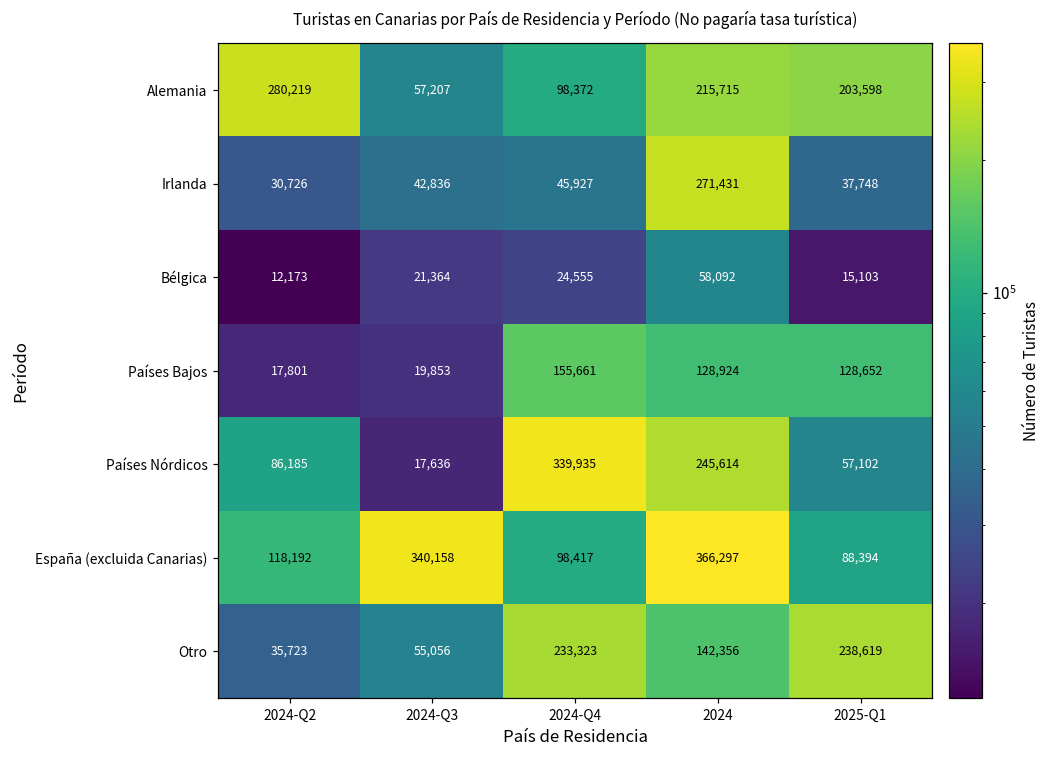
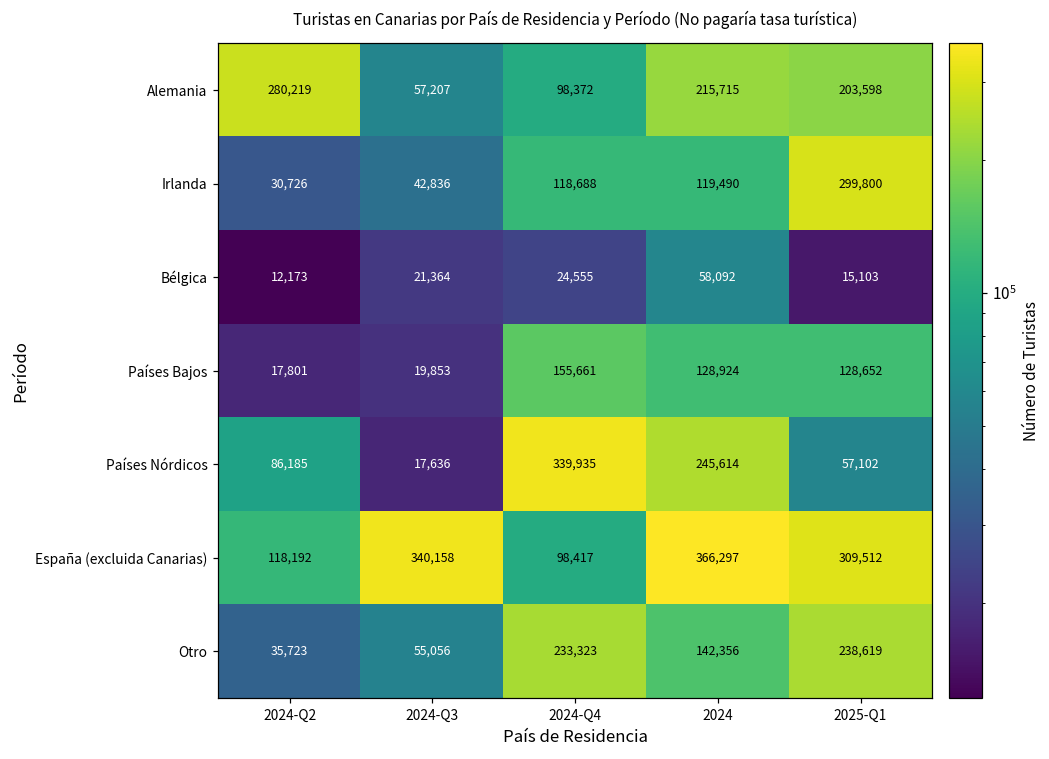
Irlanda, 2024-Q4: 45,927 -> 118,688
Irlanda, 2024: 271,431 -> 119,490
Irlanda, 2025-Q1: 37,748 -> 299,800
España (excluida Canarias), 2025-Q1: 88,394 -> 309,512
